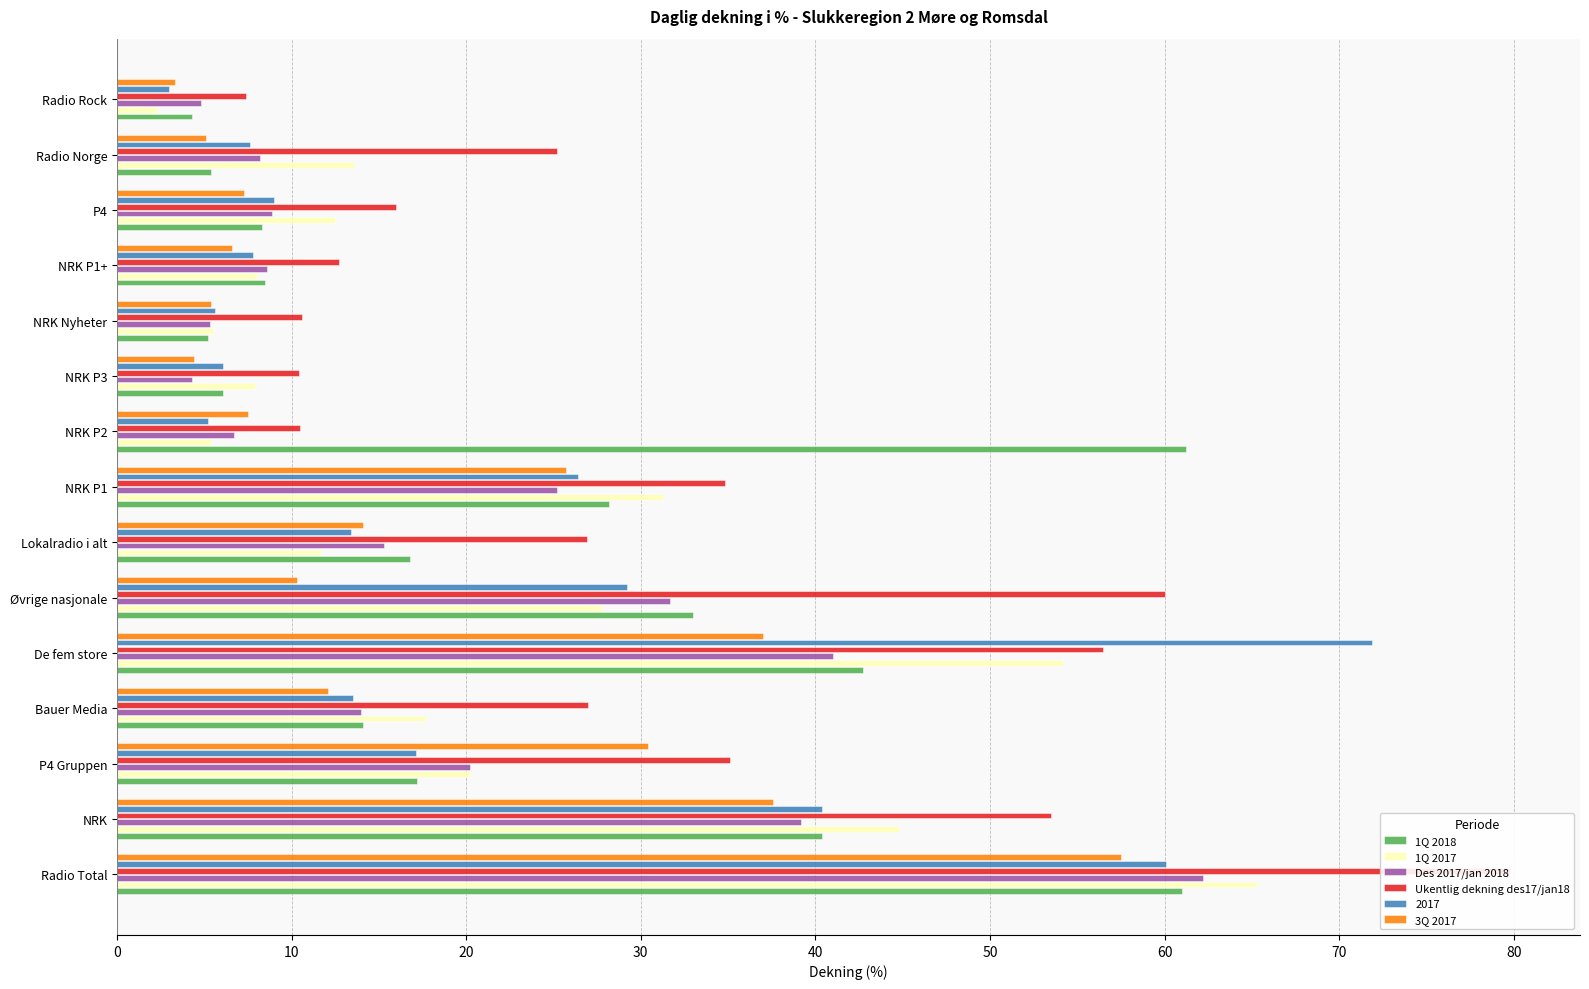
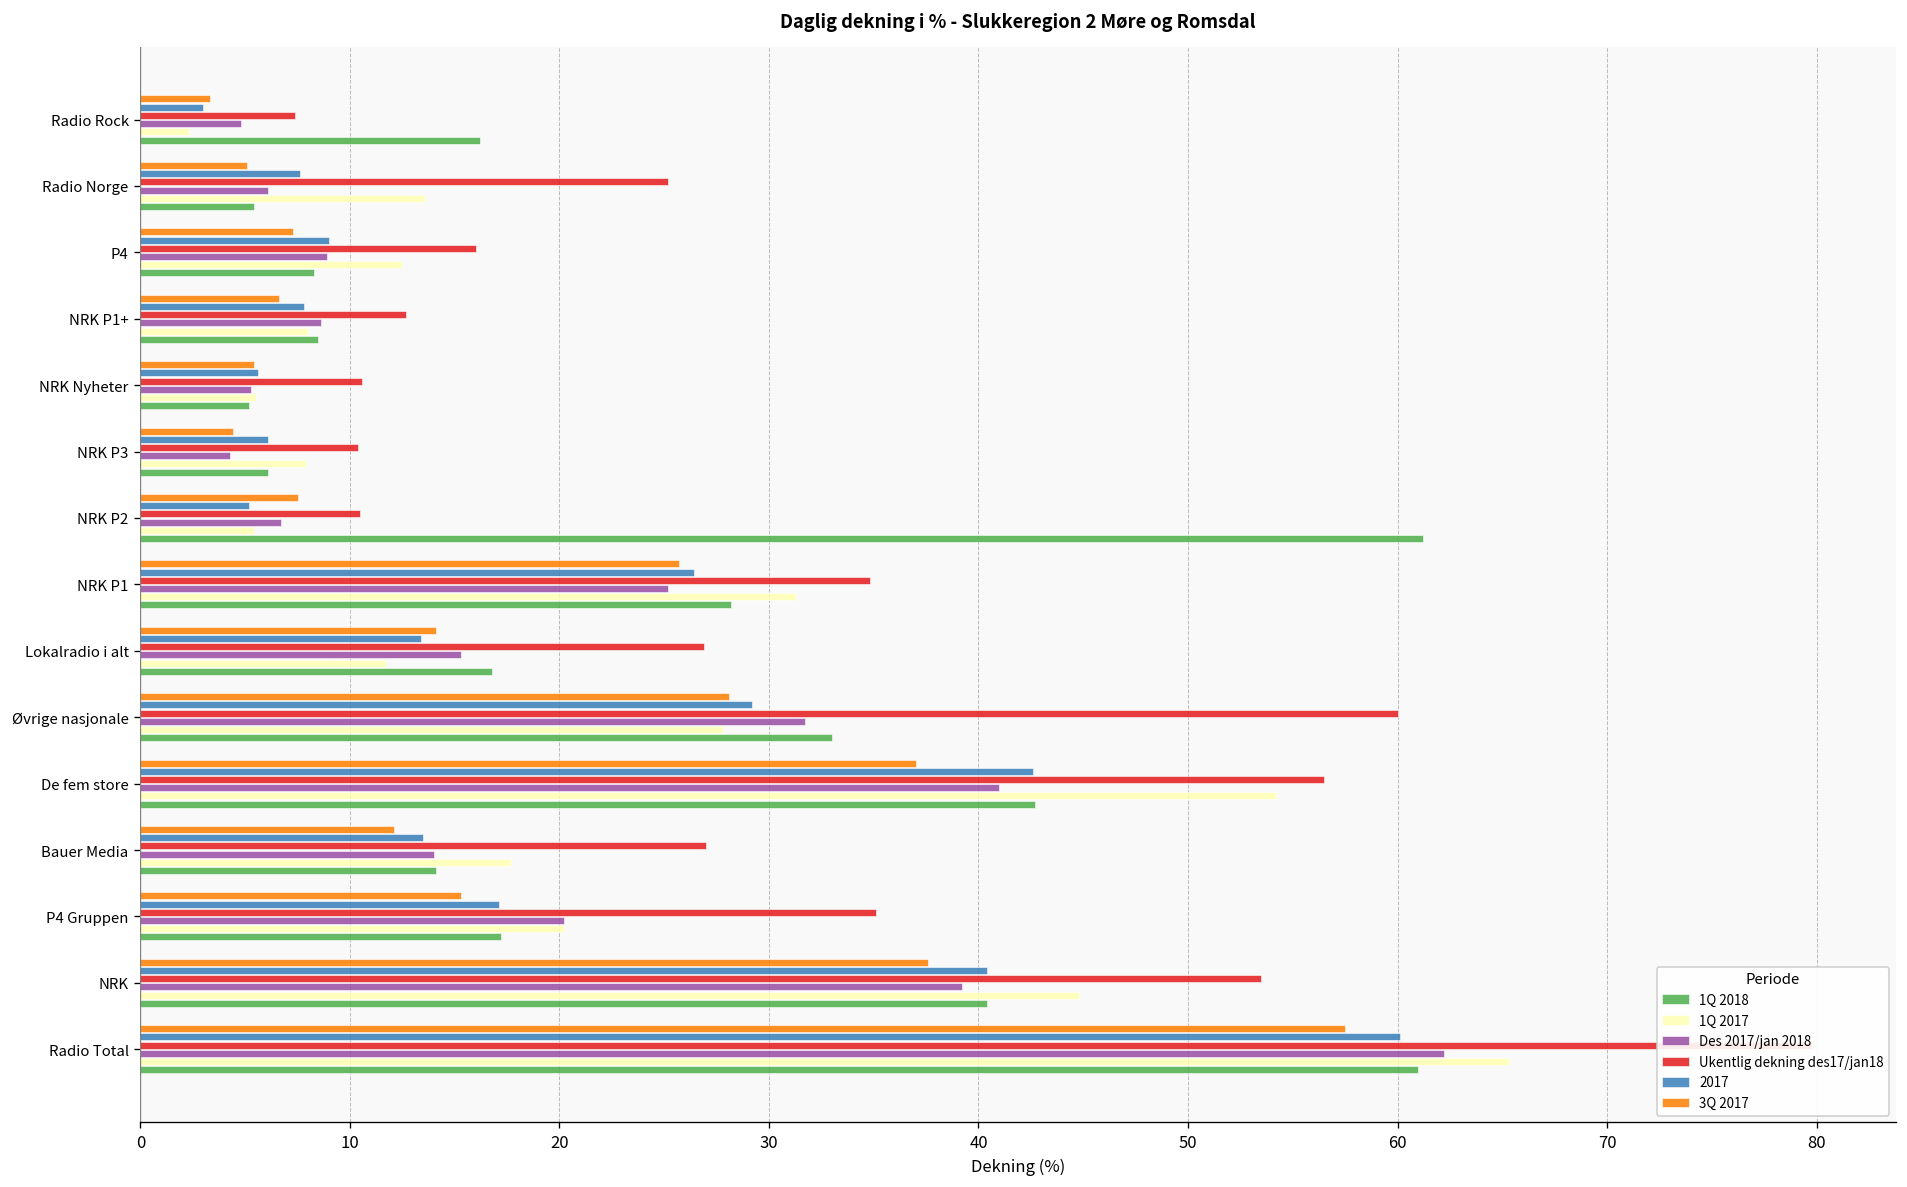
1Q 2018, Radio Rock: 4.3 -> 16.2
Des 2017/jan 2018, Radio Norge: 8.2 -> 6.1
3Q 2017, Øvrige nasjonale: 10.3 -> 28.1
2017, De fem store: 71.9 -> 42.6
3Q 2017, P4 Gruppen: 30.4 -> 15.3
